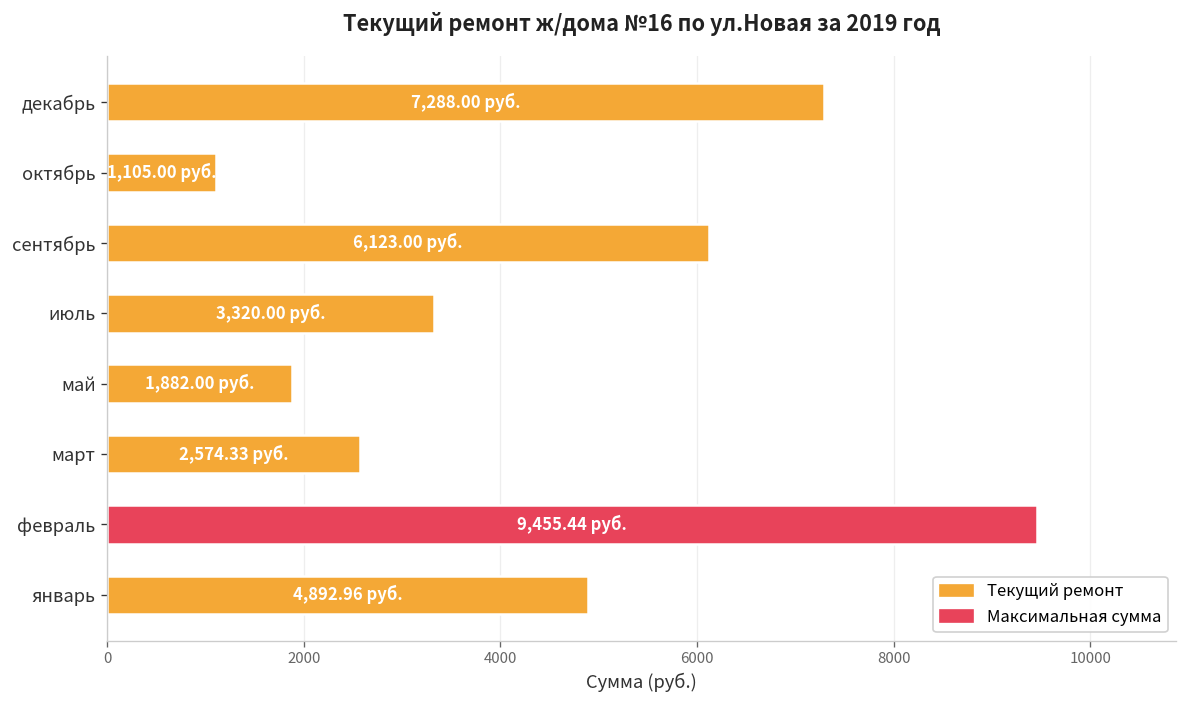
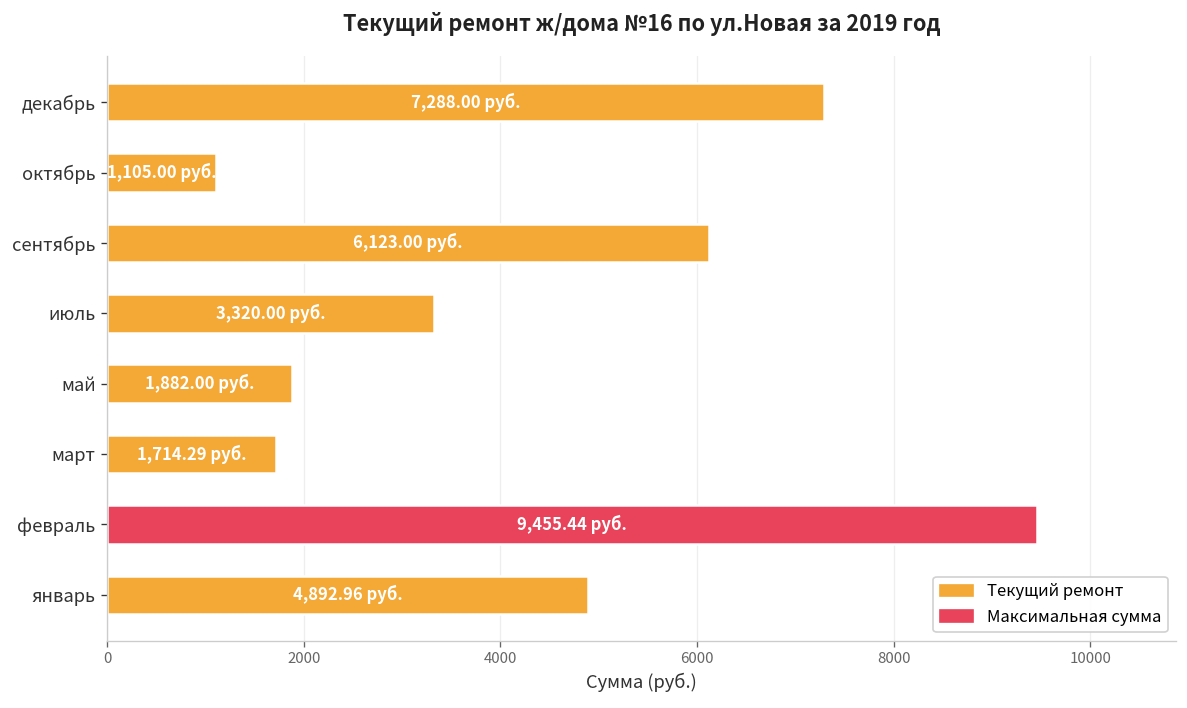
март: 2,574.33 -> 1,714.29
